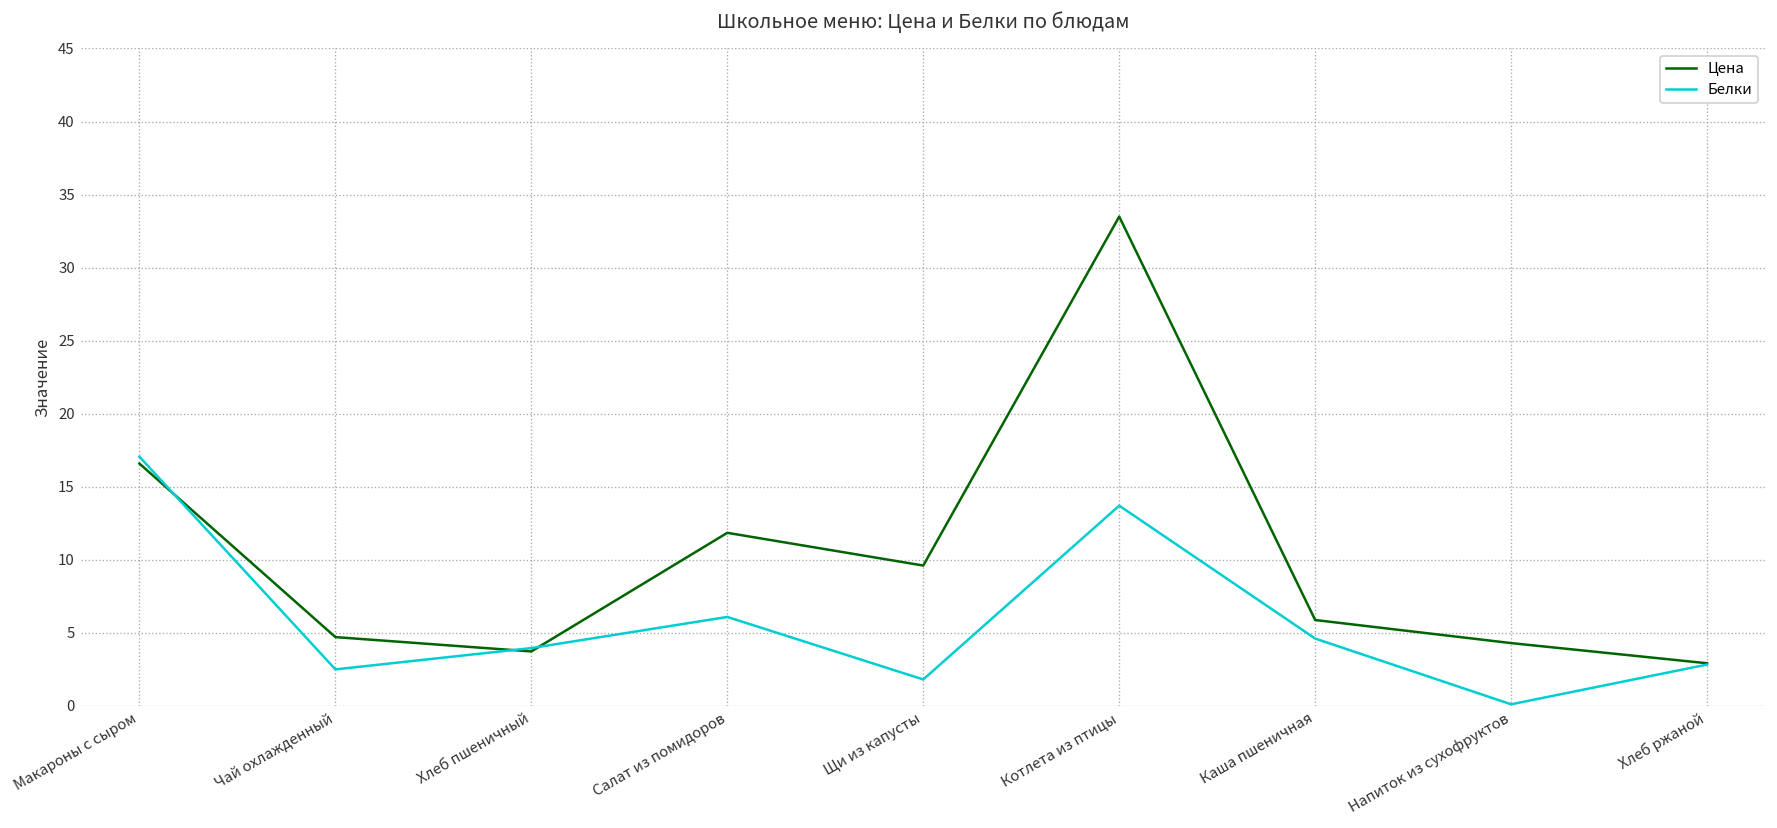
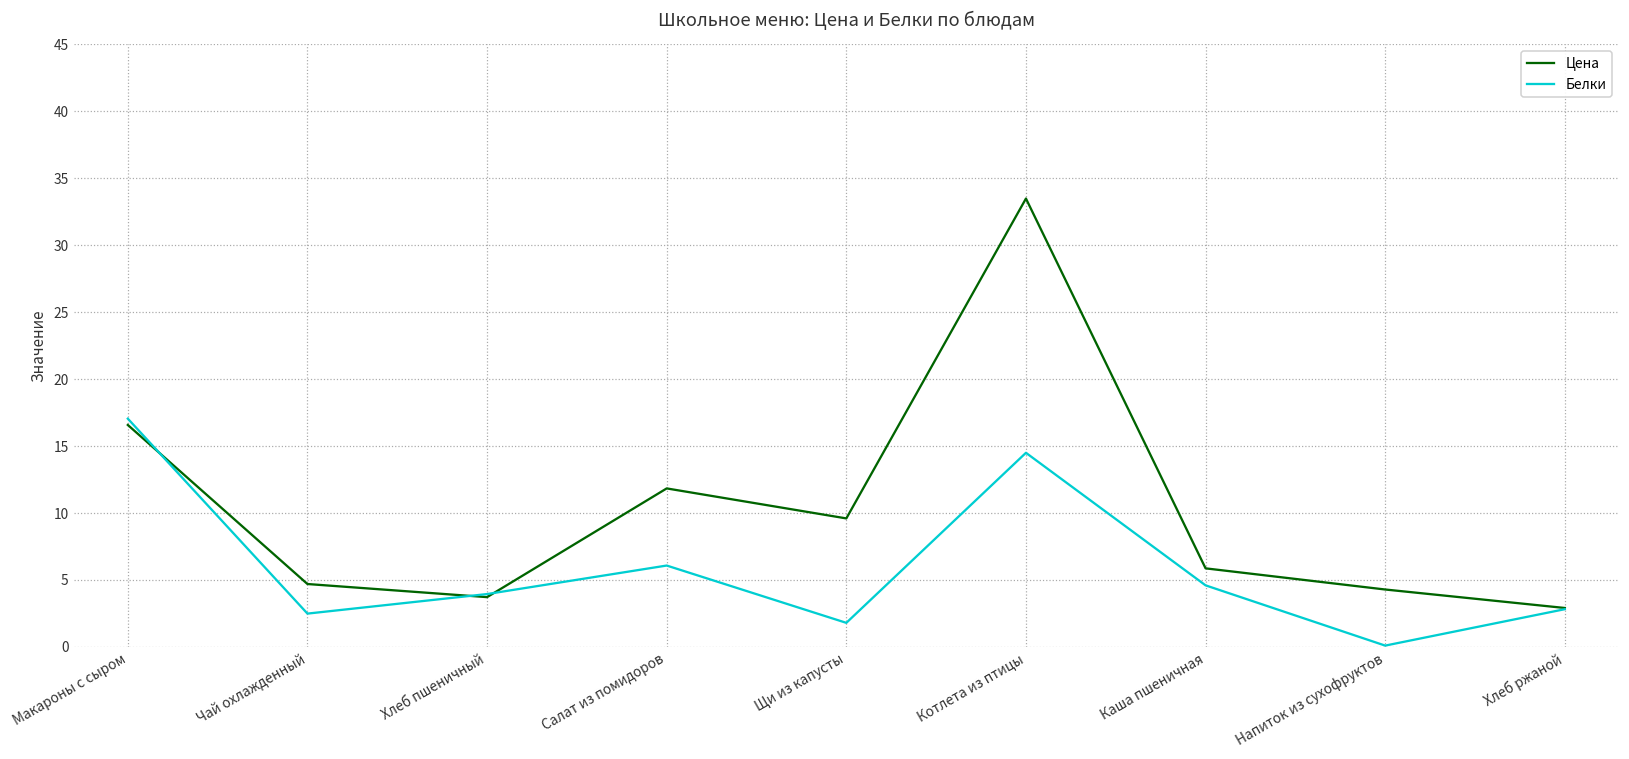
Белки, Котлета из птицы: 13.7 -> 14.5
